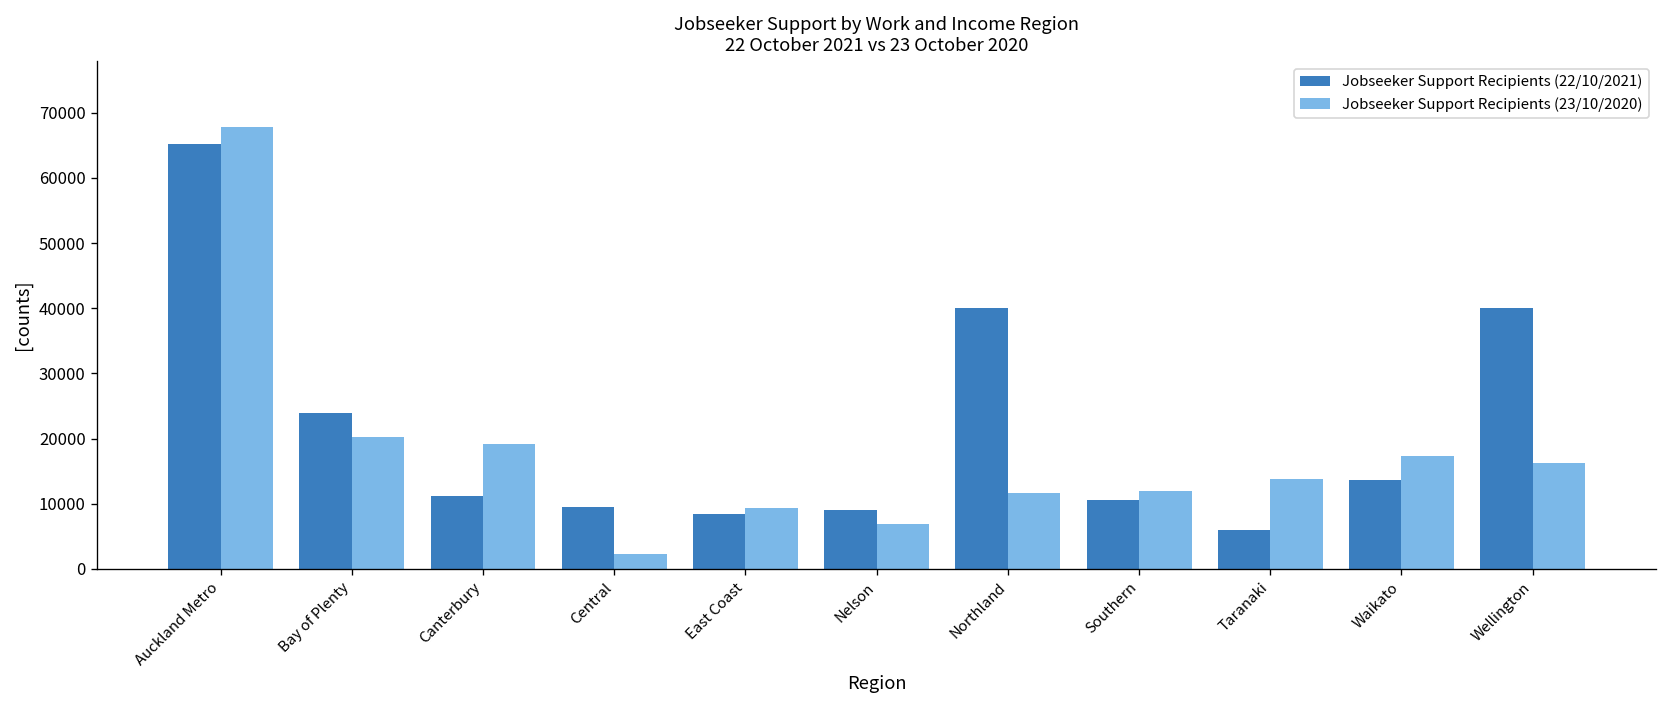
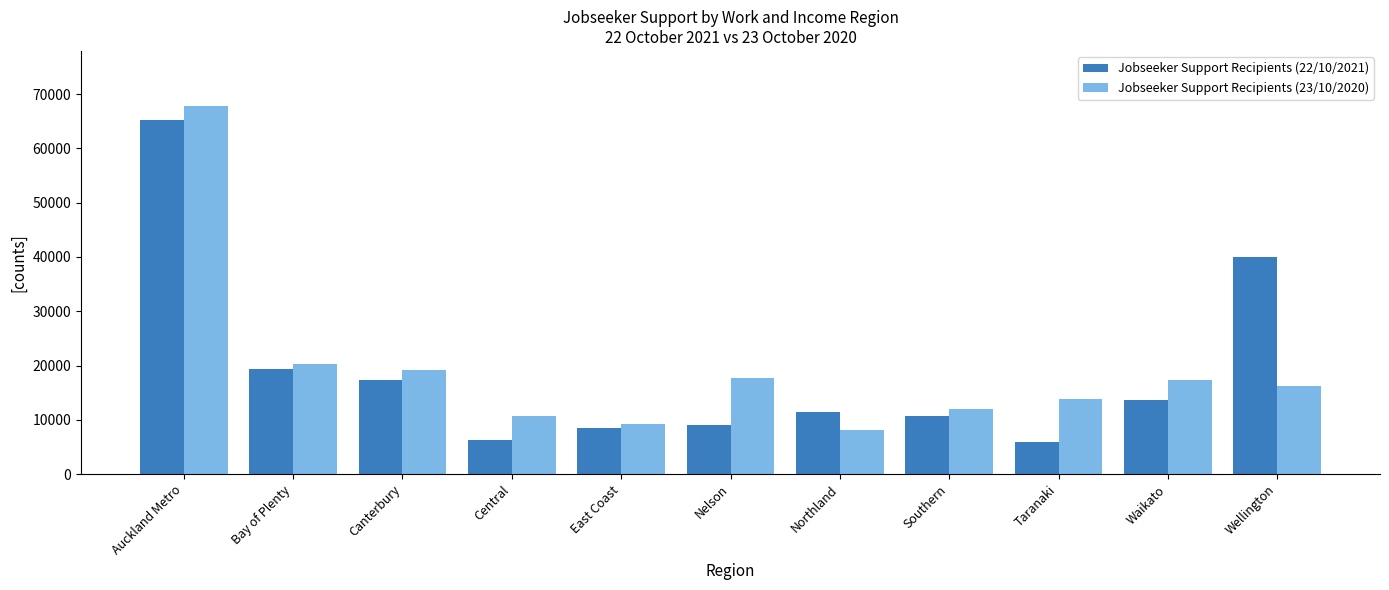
Jobseeker Support Recipients (22/10/2021), Bay of Plenty: 24000 -> 19000
Jobseeker Support Recipients (22/10/2021), Canterbury: 11000 -> 17000
Jobseeker Support Recipients (22/10/2021), Central: 10000 -> 6000
Jobseeker Support Recipients (23/10/2020), Central: 2000 -> 11000
Jobseeker Support Recipients (23/10/2020), Nelson: 7000 -> 18000
Jobseeker Support Recipients (22/10/2021), Northland: 40000 -> 11000
Jobseeker Support Recipients (23/10/2020), Northland: 12000 -> 8000
